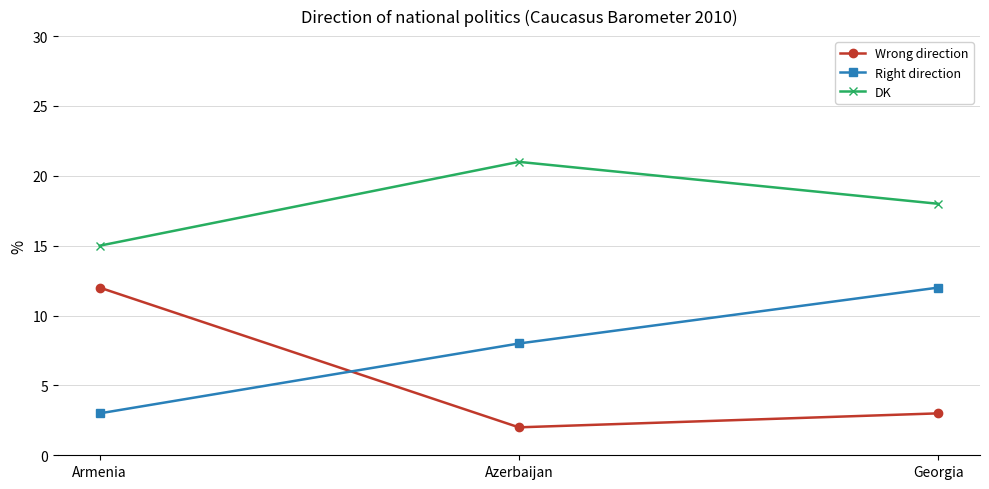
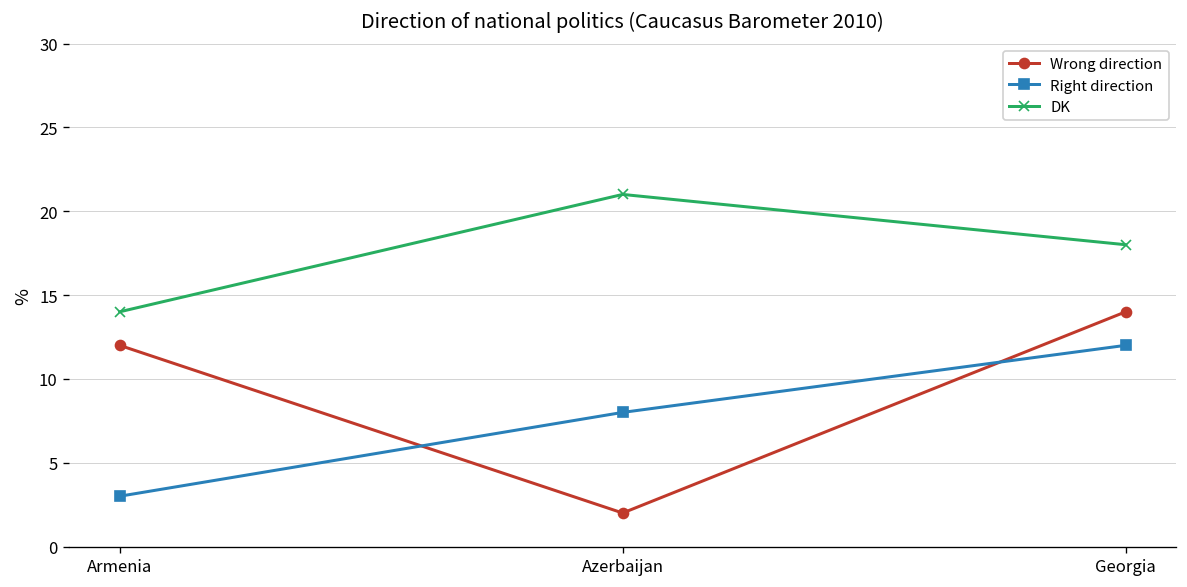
DK, Armenia: 15 -> 14
Wrong direction, Georgia: 3 -> 14
